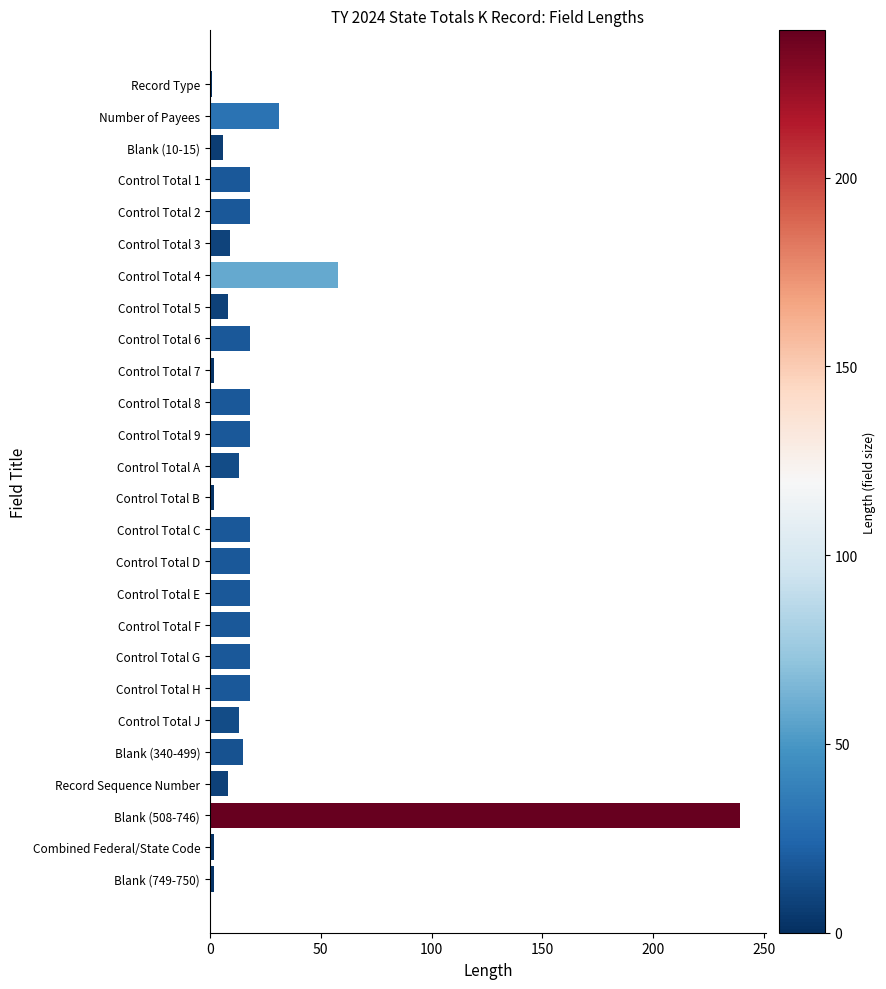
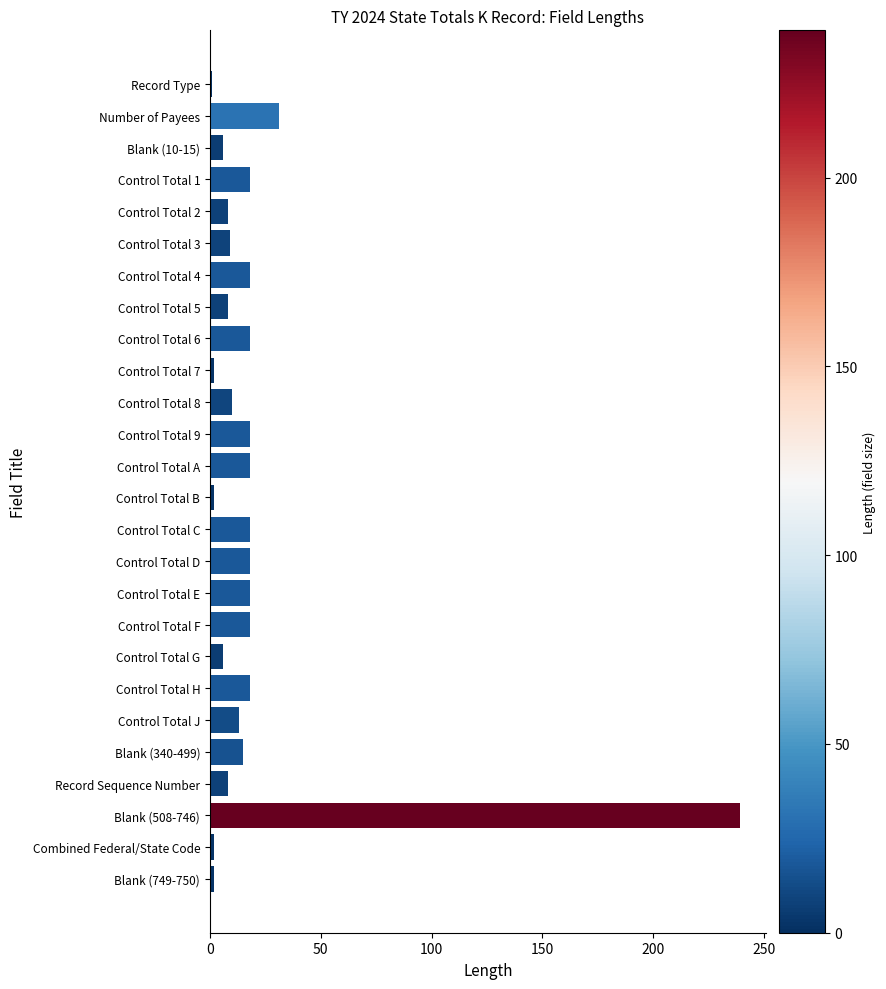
Control Total 2: 18 -> 8
Control Total 4: 58 -> 18
Control Total 8: 18 -> 10
Control Total A: 13 -> 18
Control Total G: 18 -> 6
